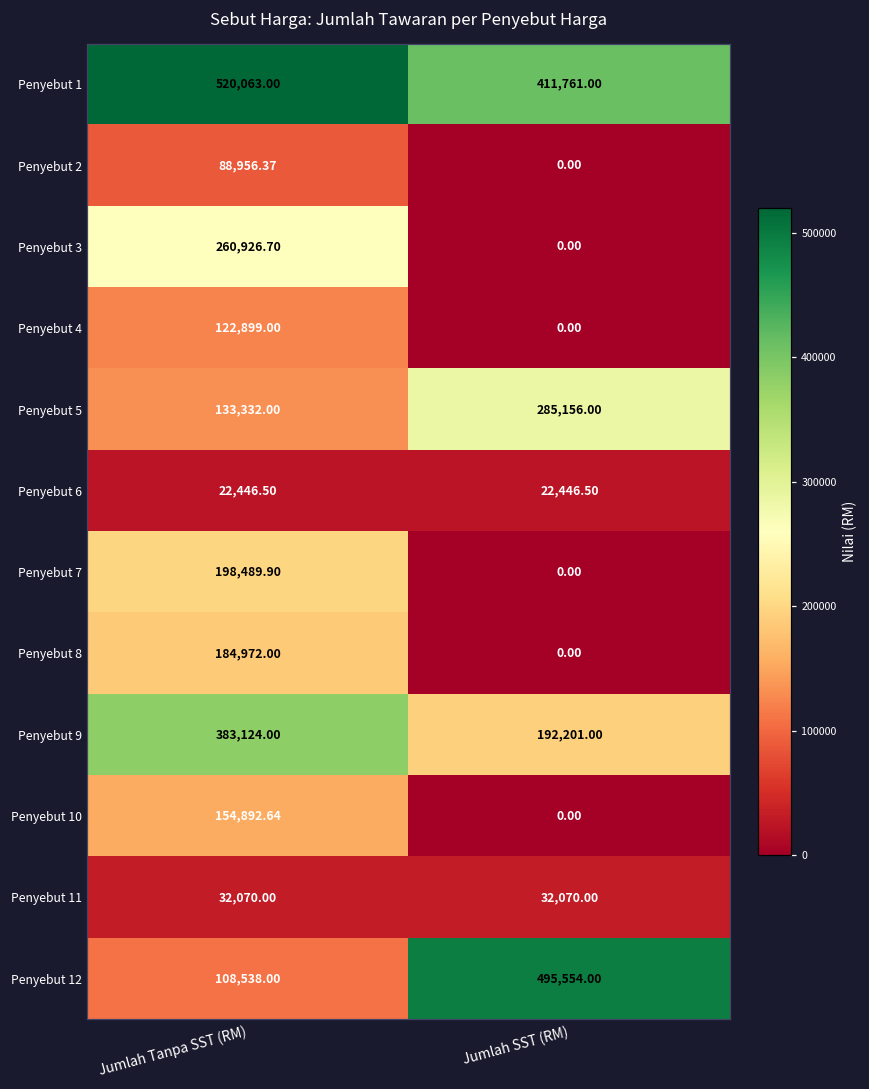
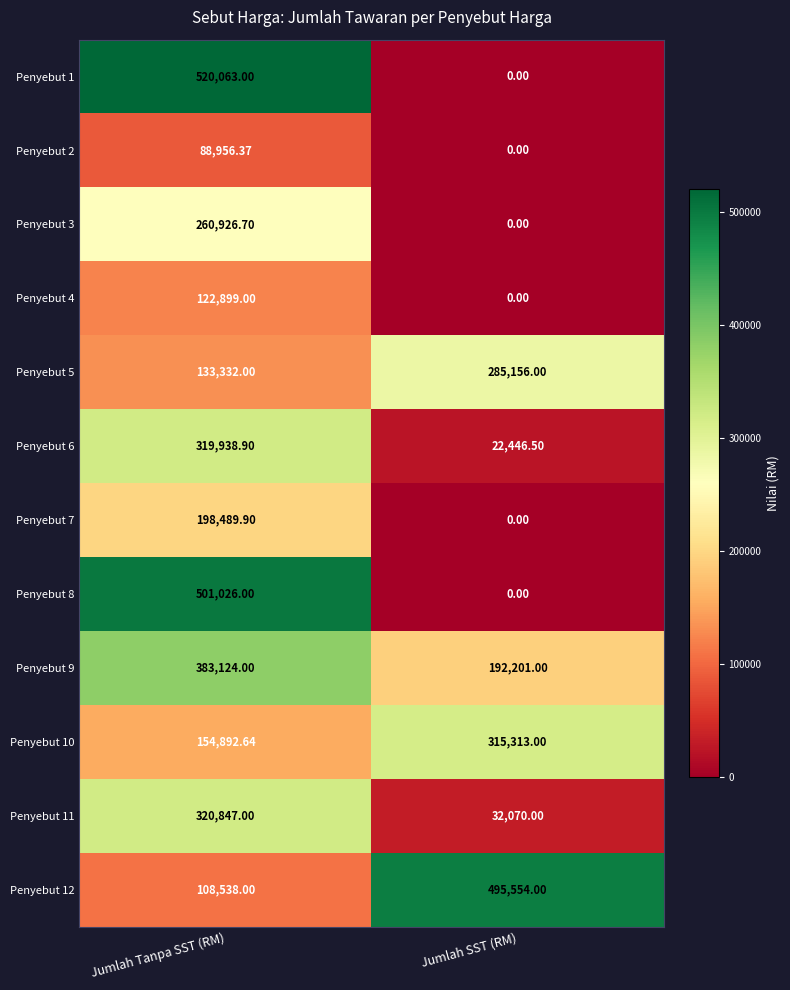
Penyebut 1, Jumlah SST (RM): 411,761.00 -> 0.00
Penyebut 6, Jumlah Tanpa SST (RM): 22,446.50 -> 319,938.90
Penyebut 8, Jumlah Tanpa SST (RM): 184,972.00 -> 501,026.00
Penyebut 10, Jumlah SST (RM): 0.00 -> 315,313.00
Penyebut 11, Jumlah Tanpa SST (RM): 32,070.00 -> 320,847.00
